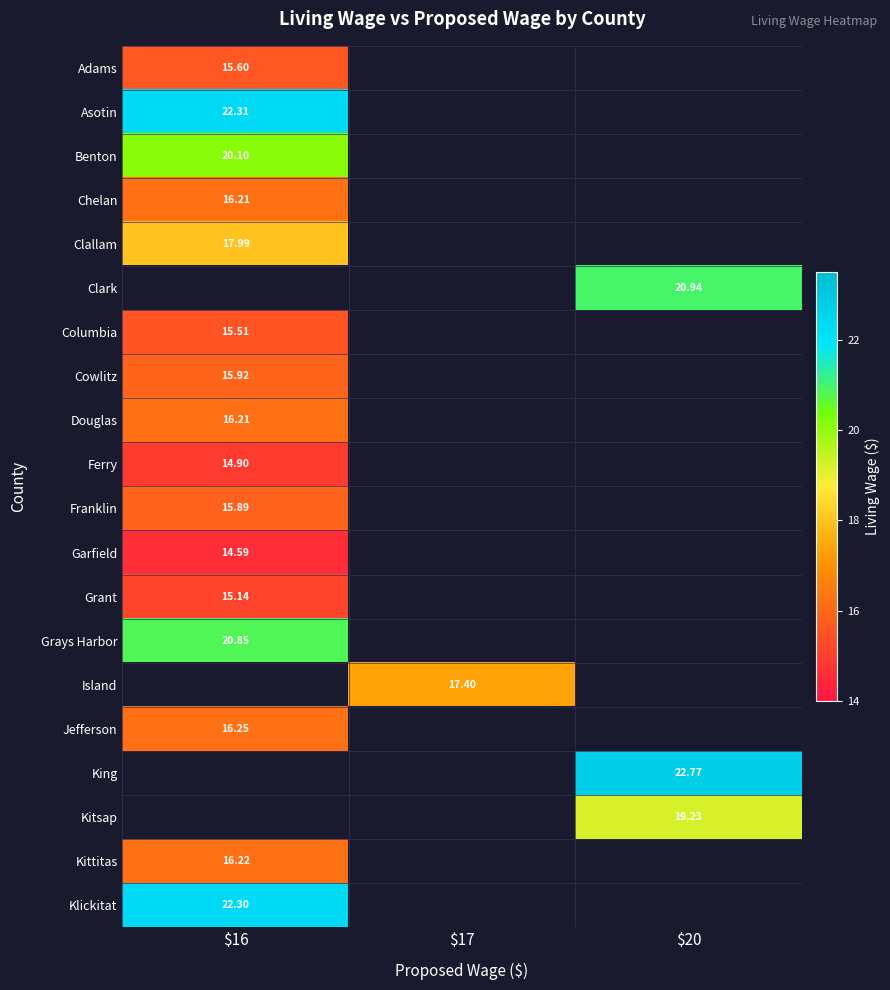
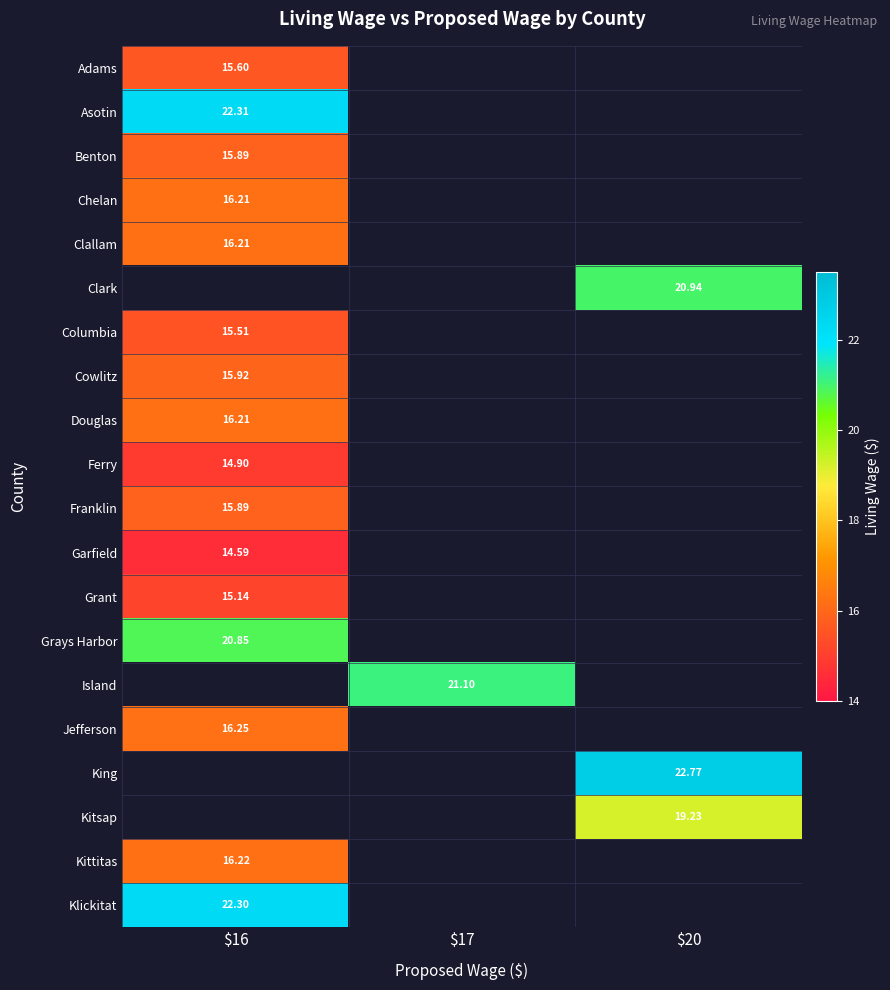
Benton, $16: 20.10 -> 15.89
Clallam, $16: 17.99 -> 16.21
Island, $17: 17.40 -> 21.10
